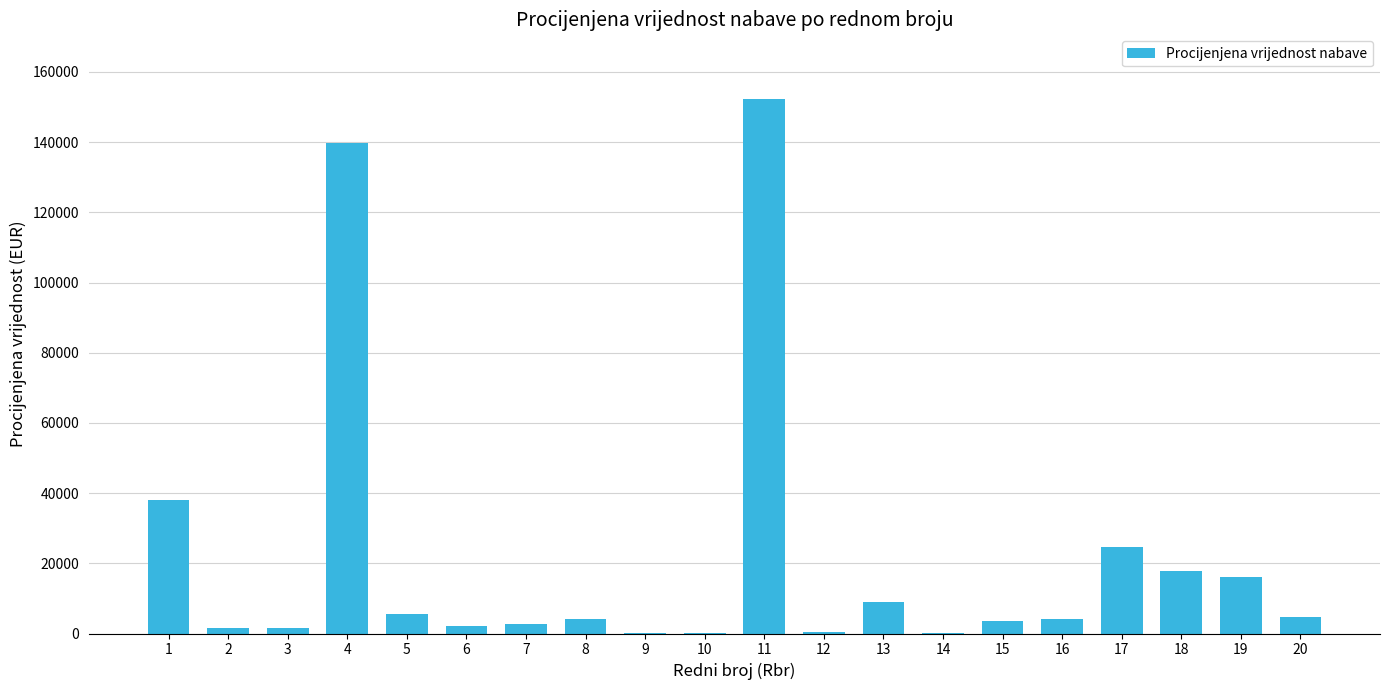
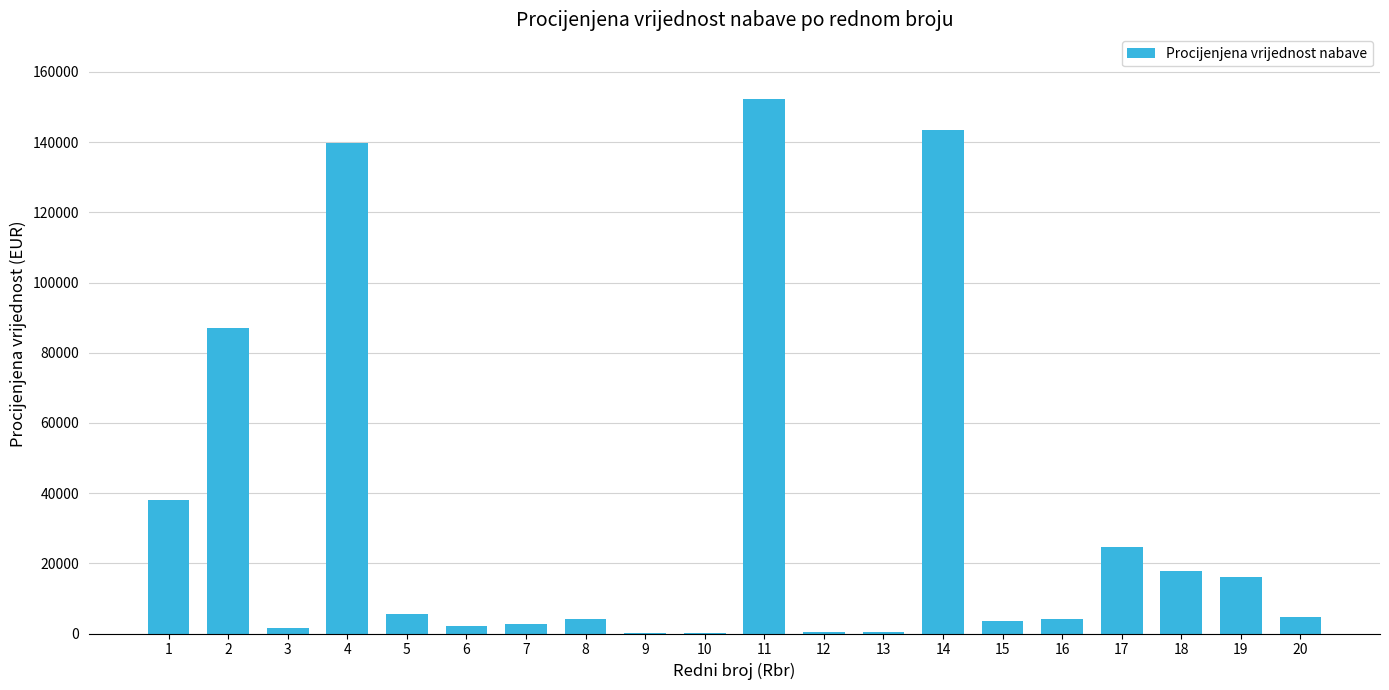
2: 2000 -> 87000
13: 9000 -> 0
14: 0 -> 143000
